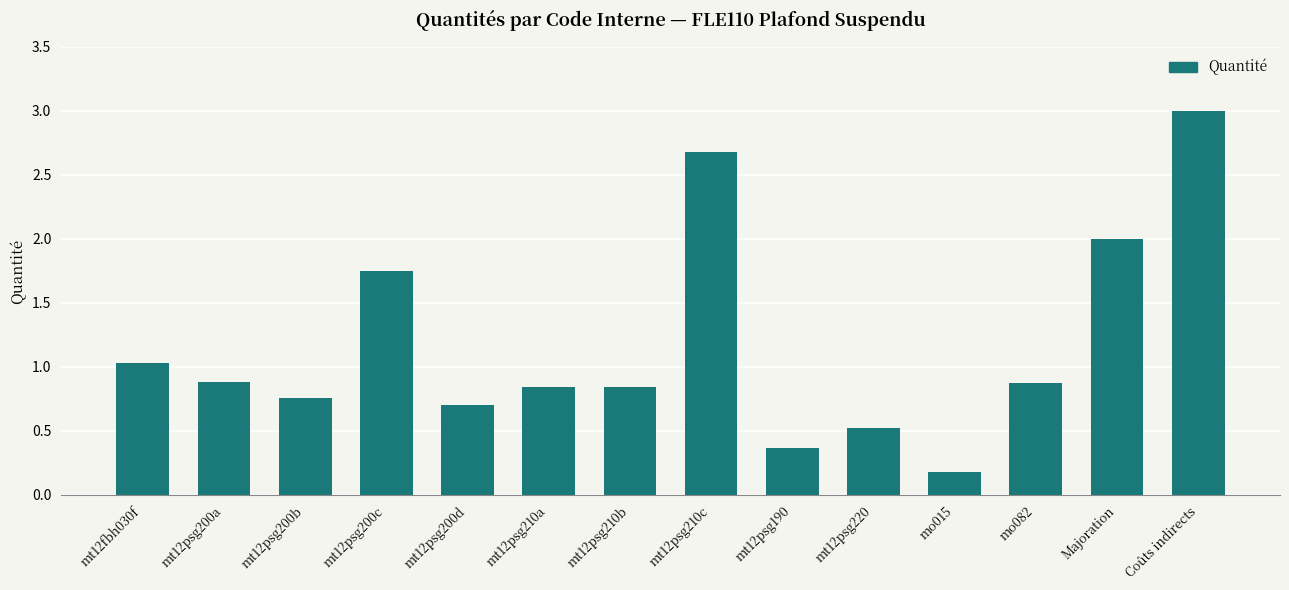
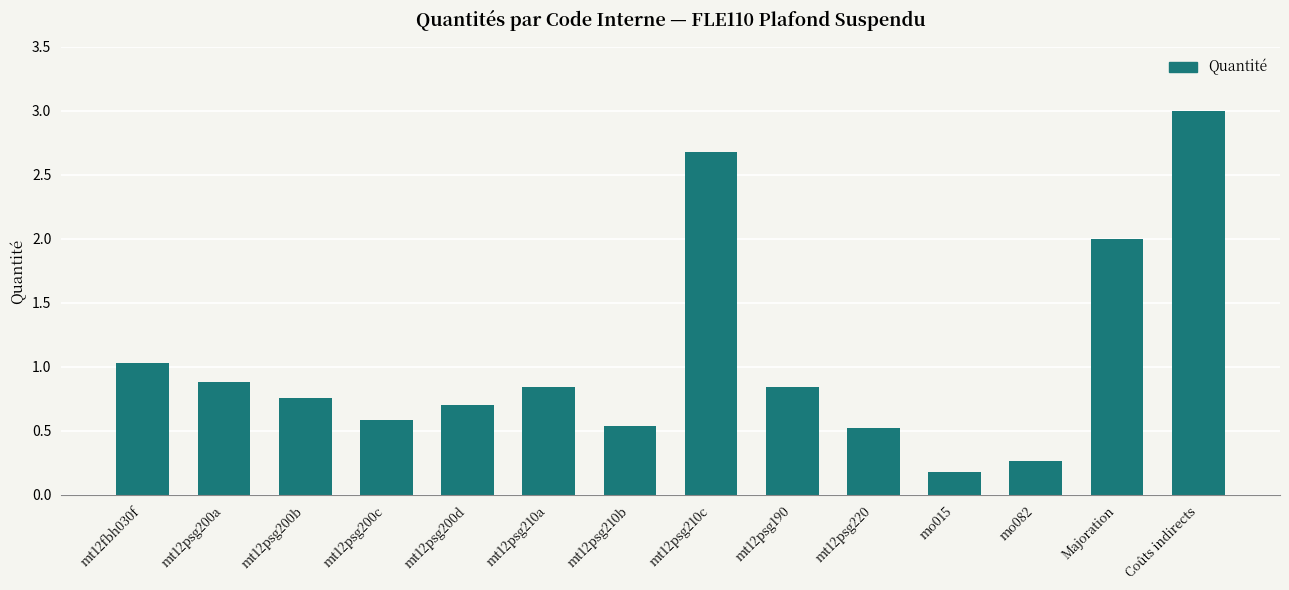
mt12psg200c: 1.75 -> 0.58
mt12psg210b: 0.84 -> 0.54
mt12psg190: 0.37 -> 0.84
mo082: 0.88 -> 0.27
